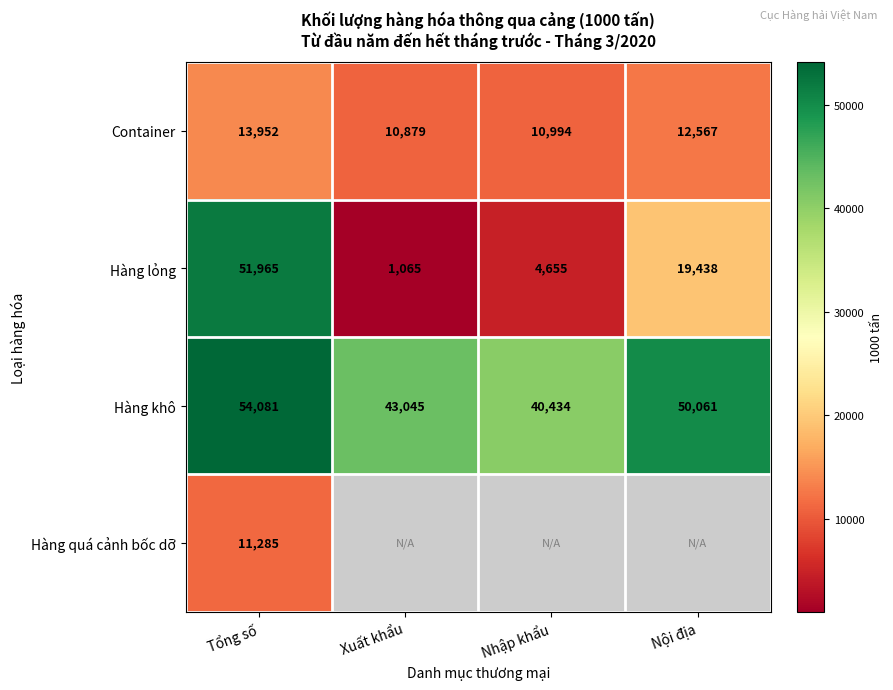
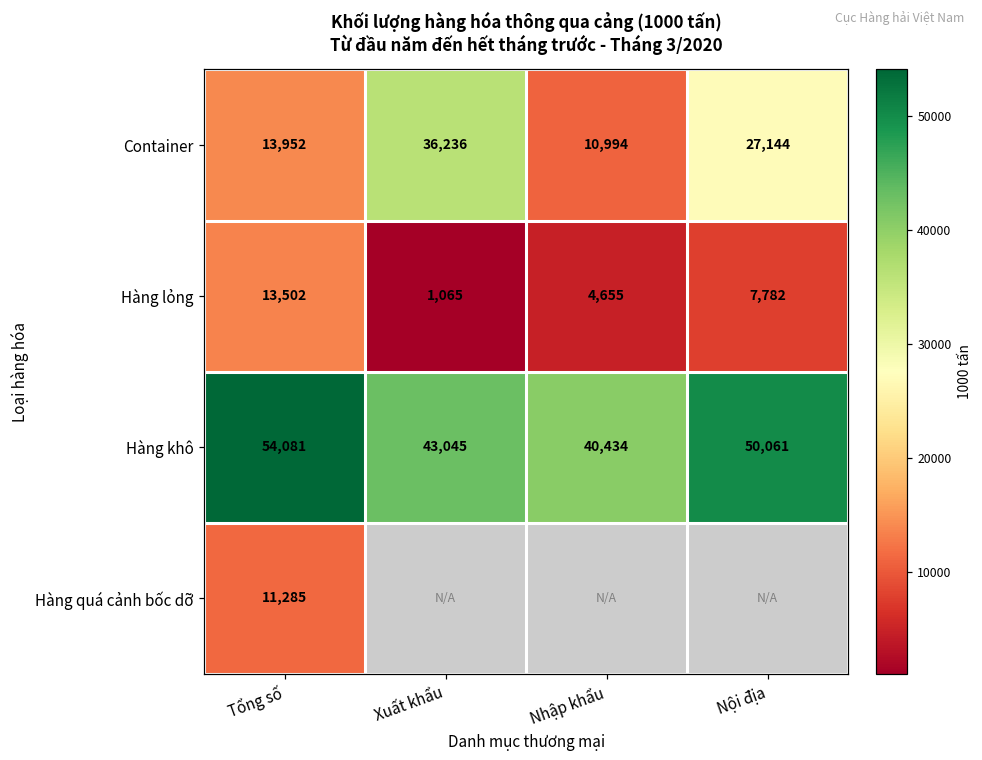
Container, Xuất khẩu: 10,879 -> 36,236
Container, Nội địa: 12,567 -> 27,144
Hàng lỏng, Tổng số: 51,965 -> 13,502
Hàng lỏng, Nội địa: 19,438 -> 7,782
